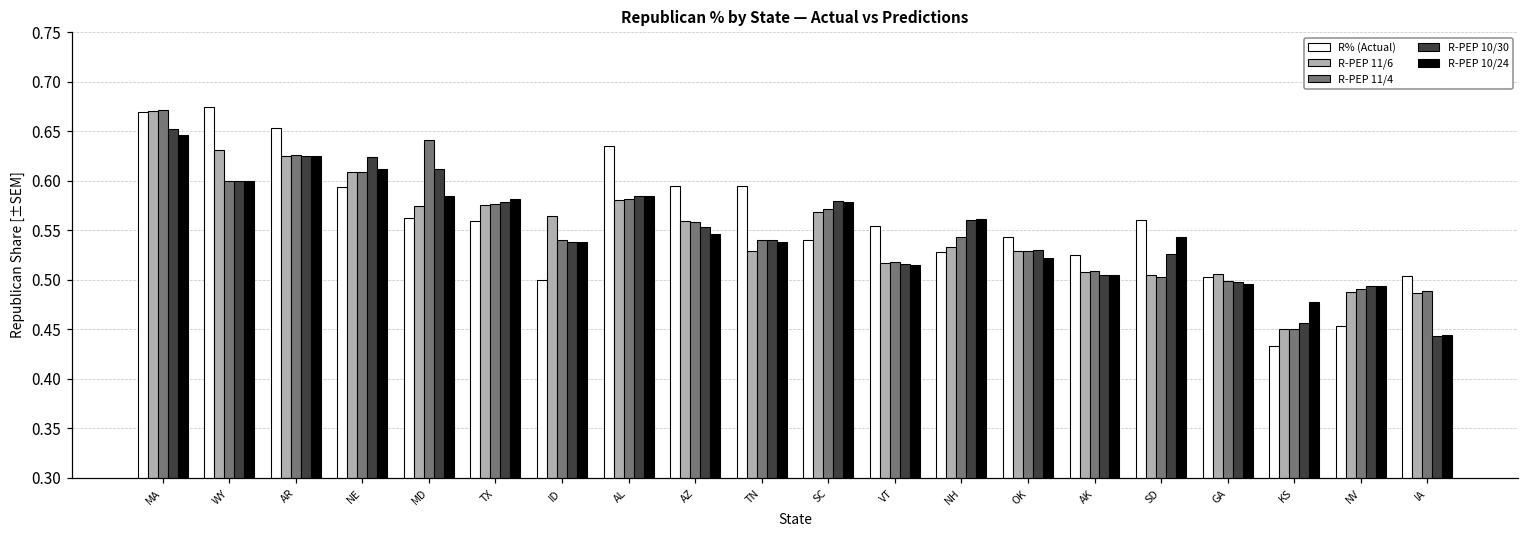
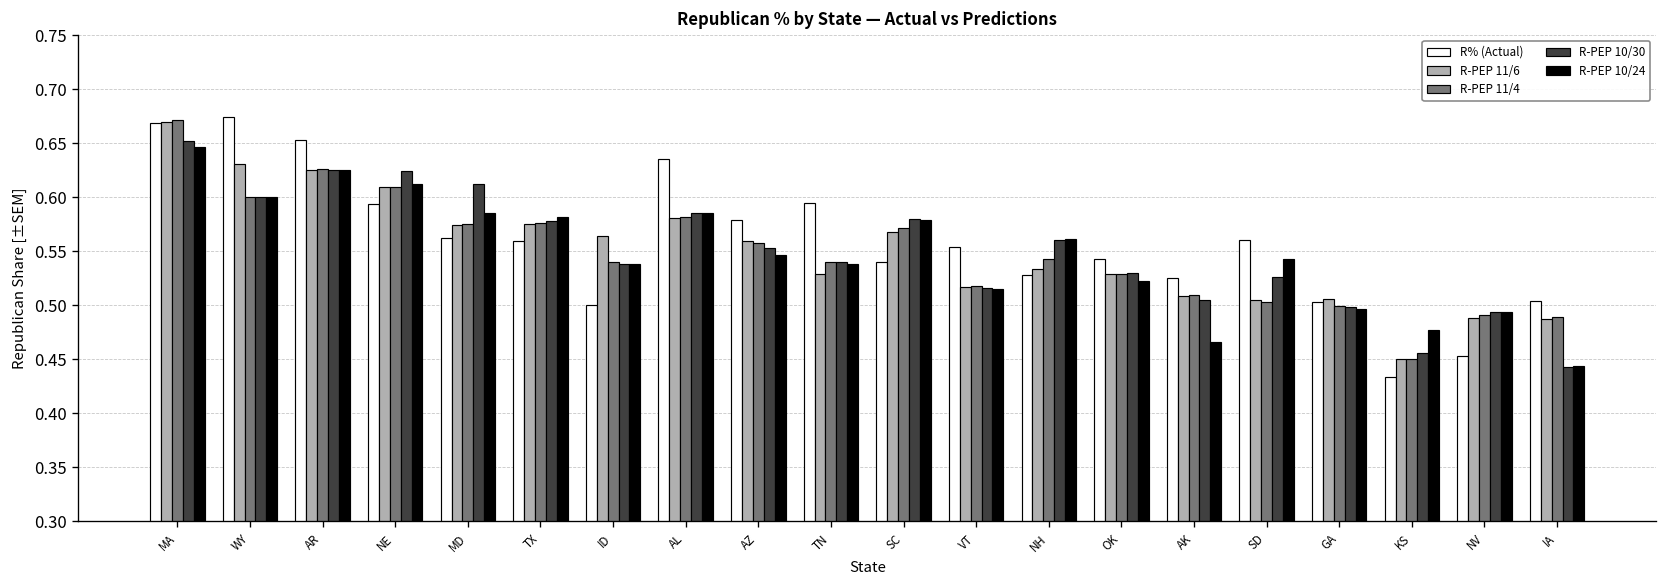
R-PEP 11/4, MD: 0.64 -> 0.58
R% (Actual), AZ: 0.60 -> 0.58
R-PEP 10/24, AK: 0.51 -> 0.47
